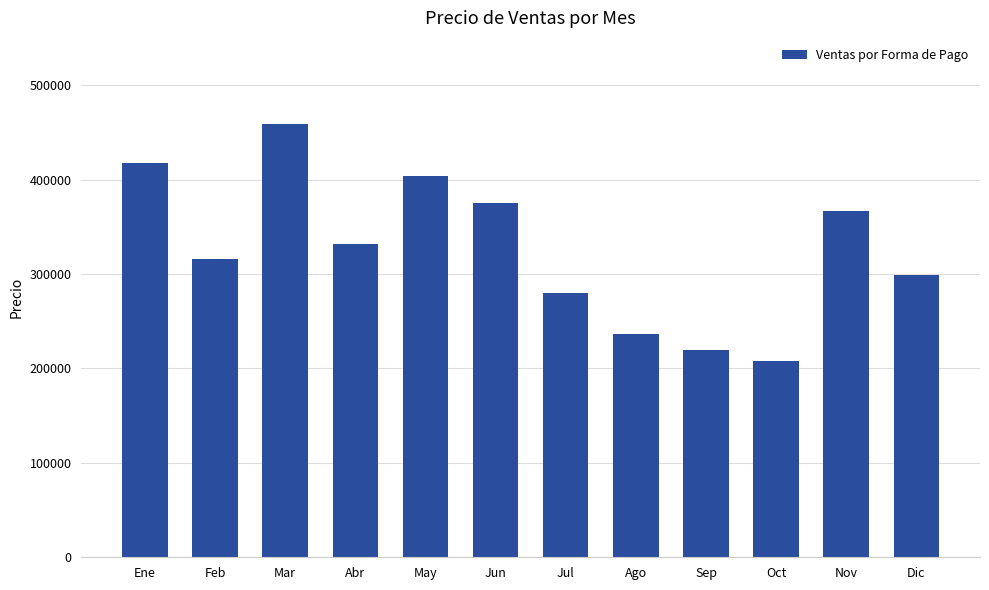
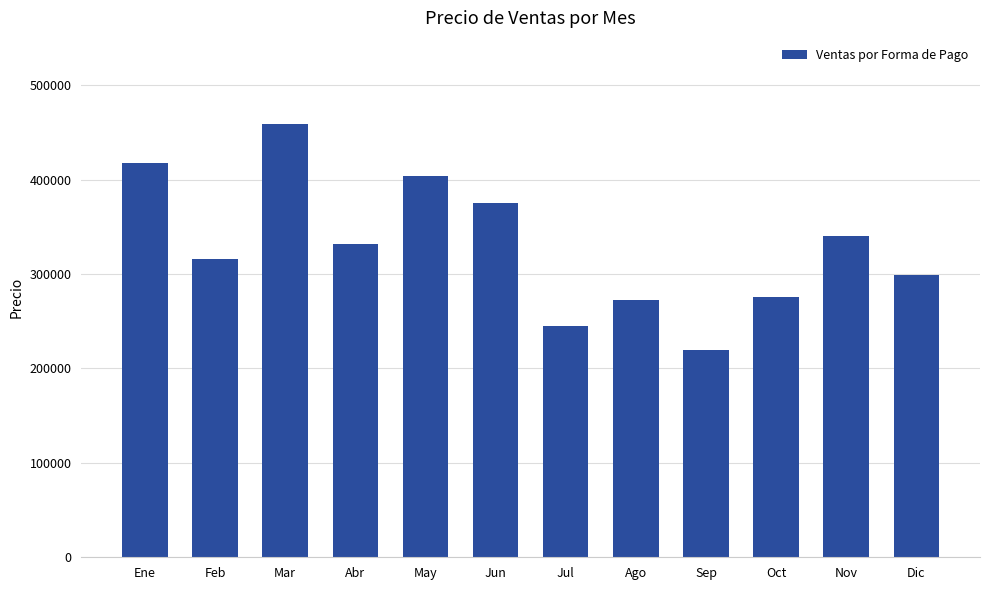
Jul: 280000 -> 240000
Ago: 240000 -> 270000
Oct: 210000 -> 280000
Nov: 370000 -> 340000
